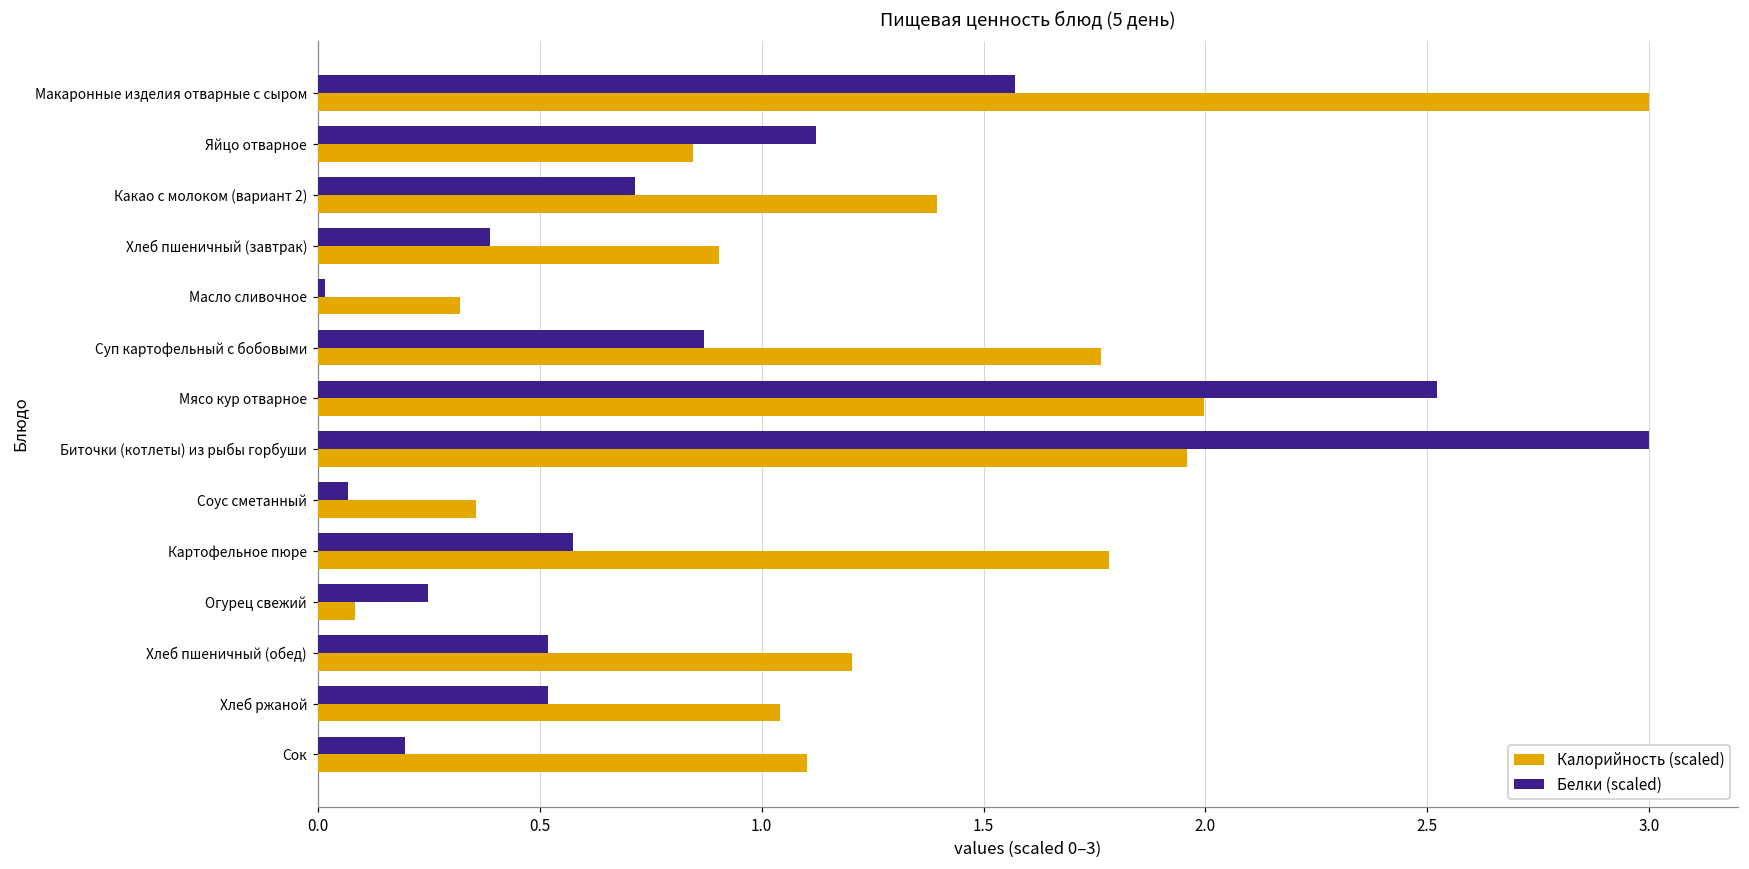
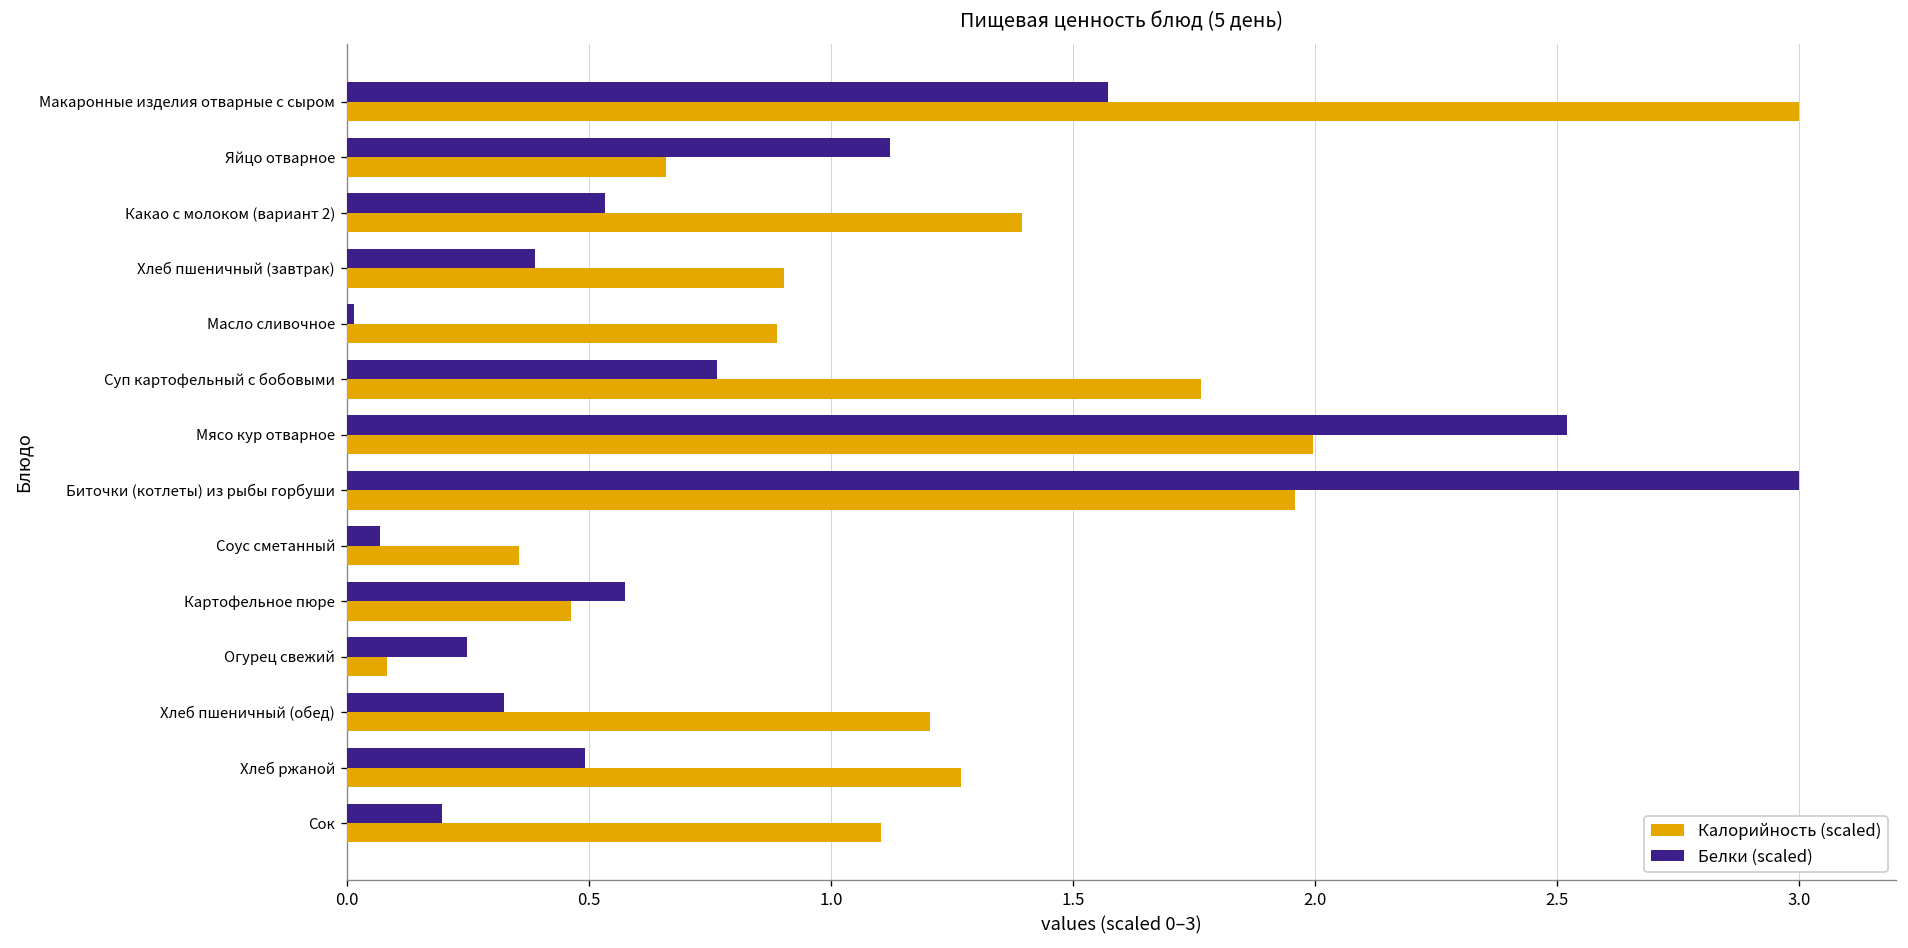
Калорийность (scaled), Яйцо отварное: 0.84 -> 0.66
Белки (scaled), Какао с молоком (вариант 2): 0.71 -> 0.53
Калорийность (scaled), Масло сливочное: 0.32 -> 0.89
Белки (scaled), Суп картофельный с бобовыми: 0.87 -> 0.77
Калорийность (scaled), Картофельное пюре: 1.78 -> 0.46
Белки (scaled), Хлеб пшеничный (обед): 0.52 -> 0.33
Белки (scaled), Хлеб ржаной: 0.52 -> 0.49
Калорийность (scaled), Хлеб ржаной: 1.04 -> 1.27
